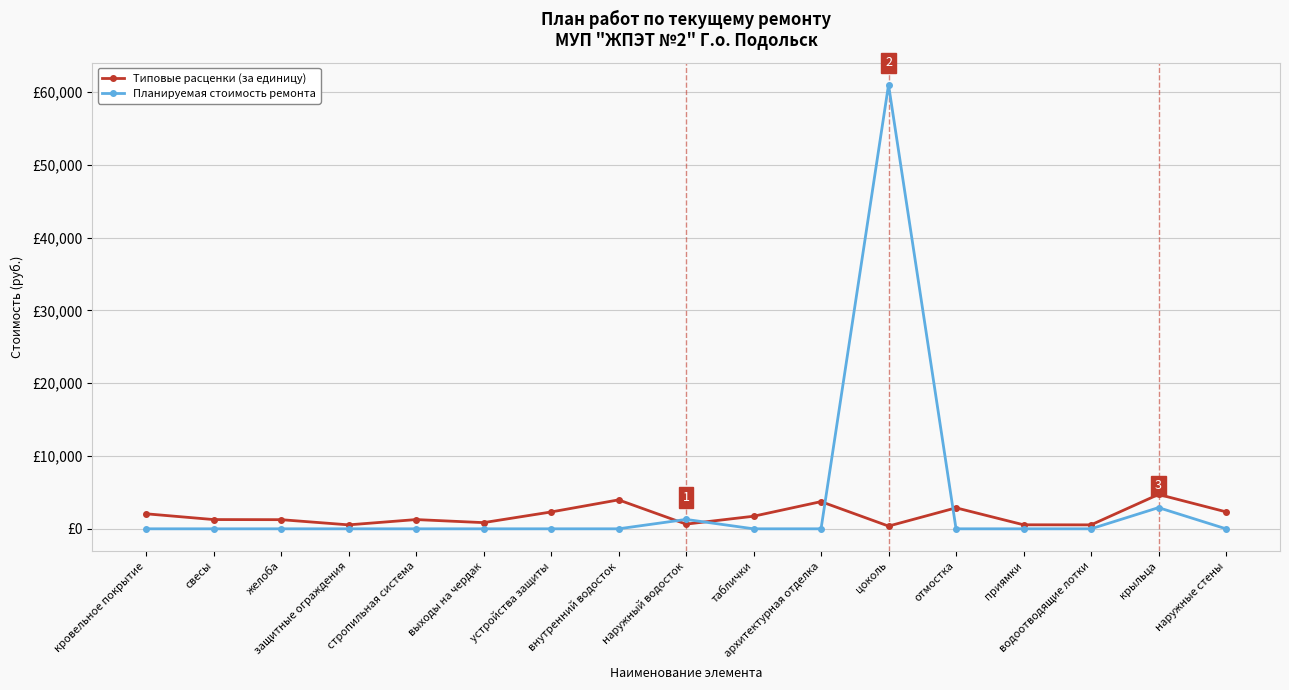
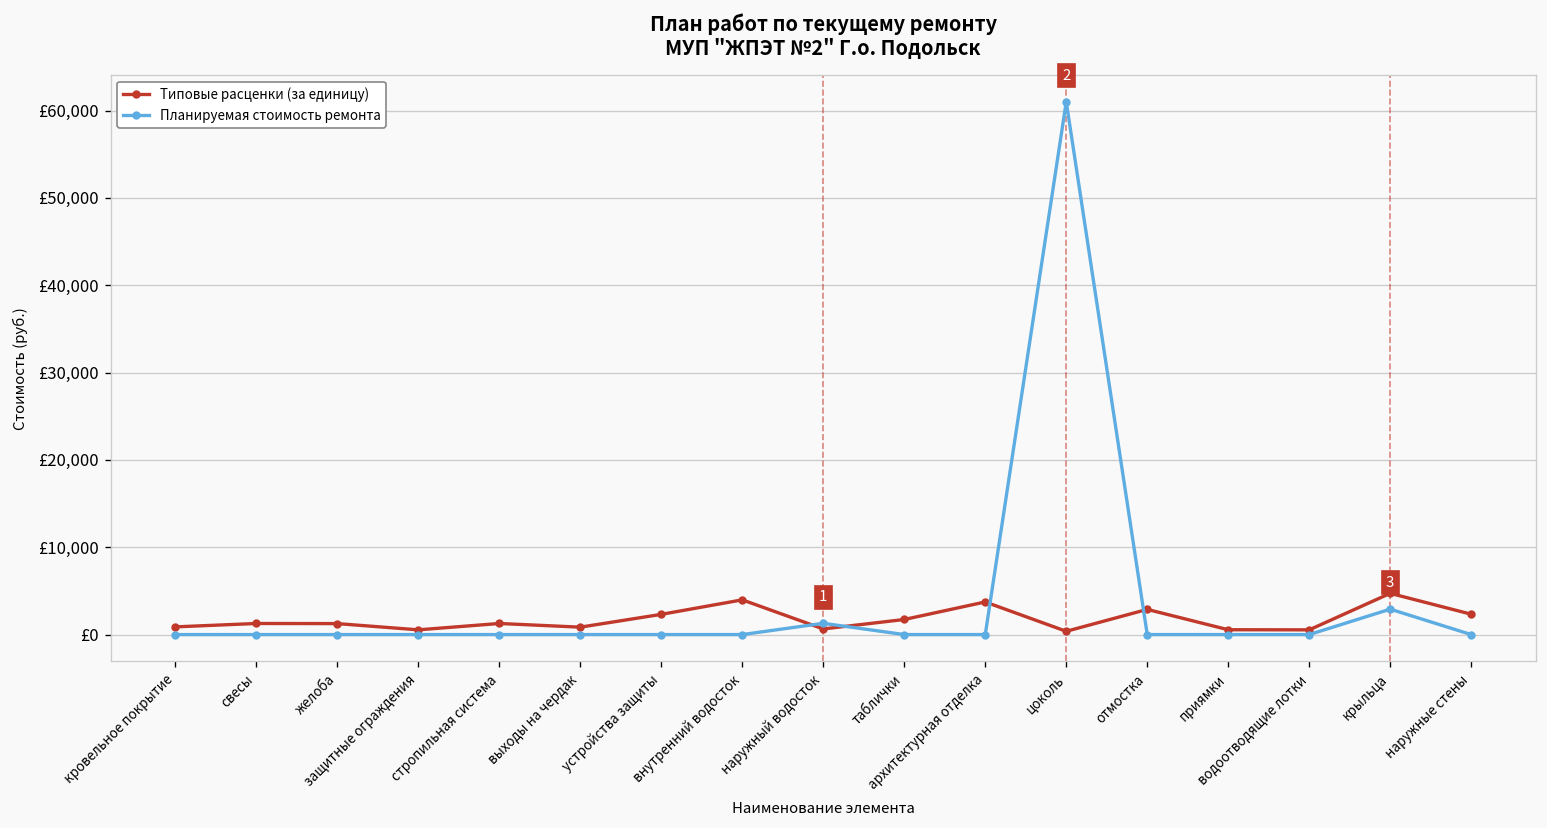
Типовые расценки (за единицу), кровельное покрытие: £2,000 -> £1,000
